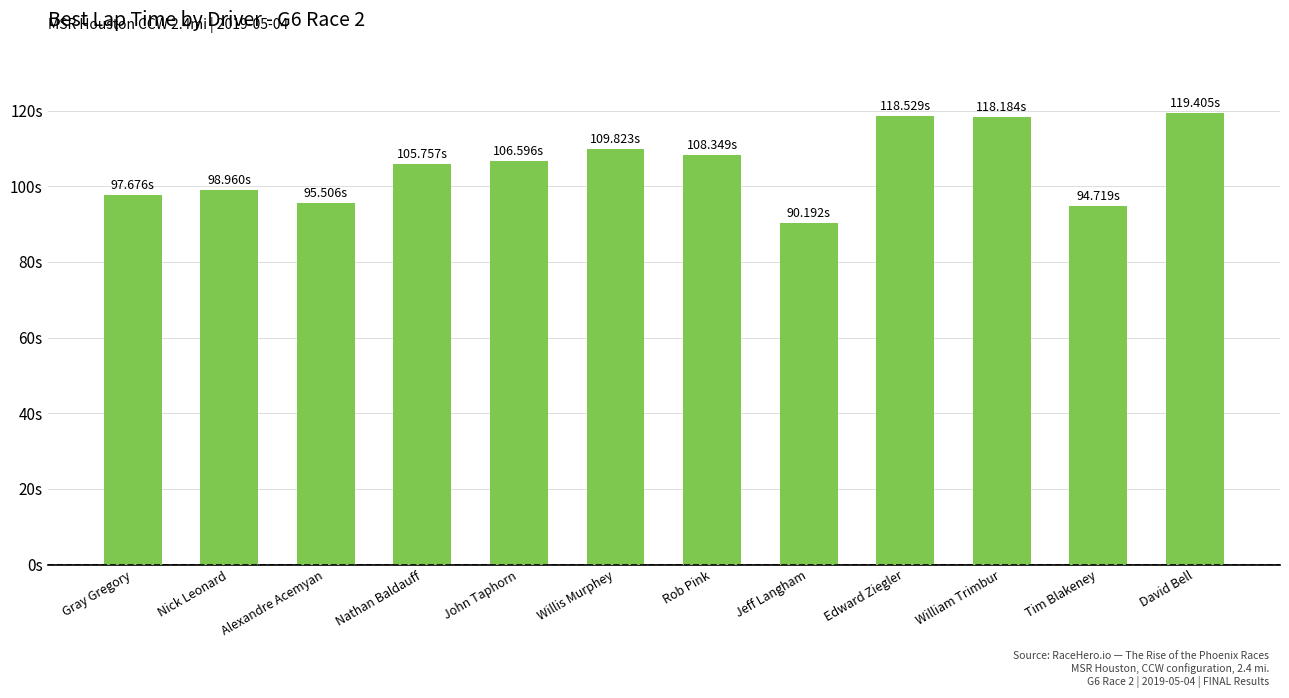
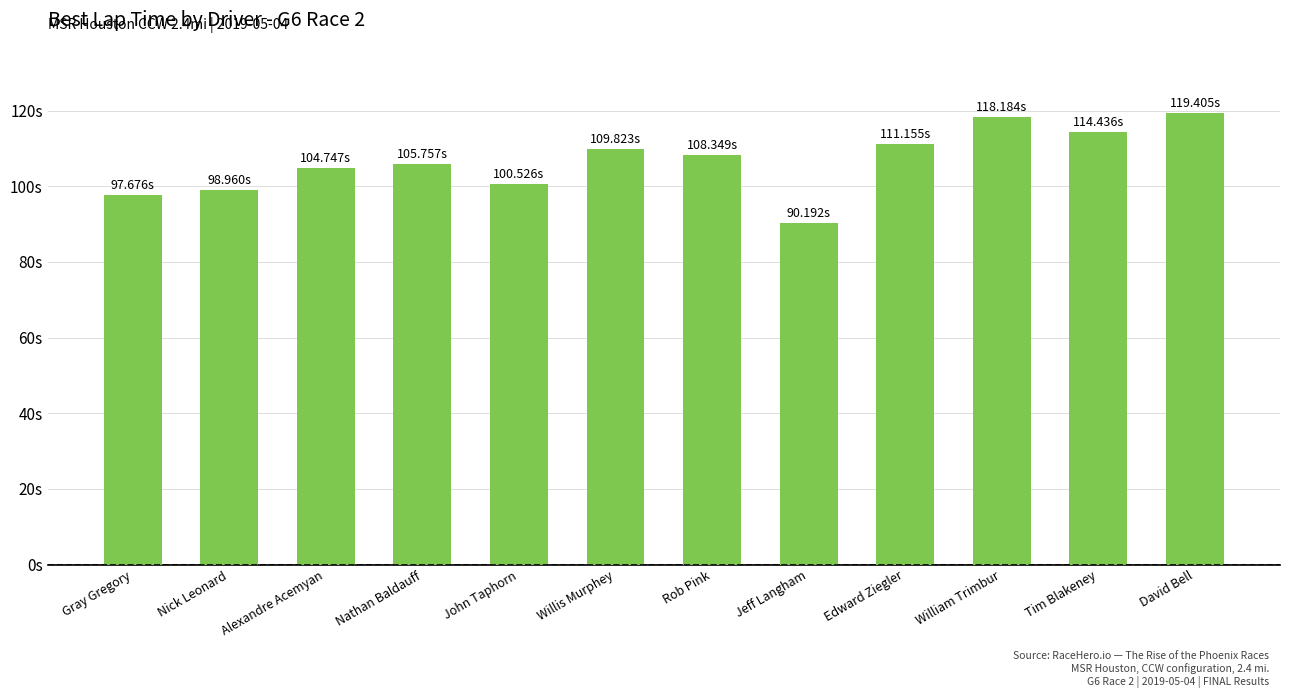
Alexandre Acemyan: 95.506s -> 104.747s
John Taphorn: 106.596s -> 100.526s
Edward Ziegler: 118.529s -> 111.155s
Tim Blakeney: 94.719s -> 114.436s
